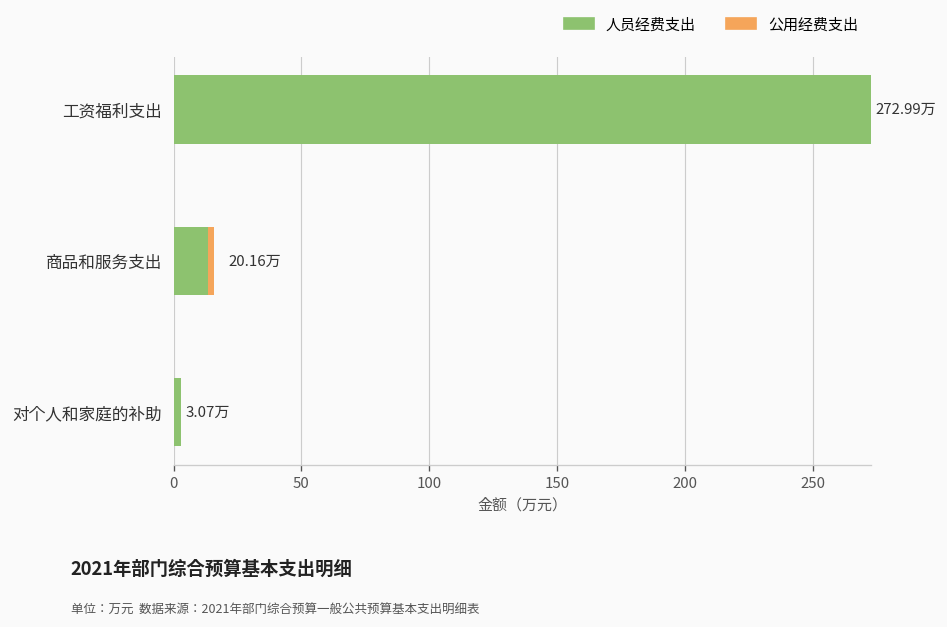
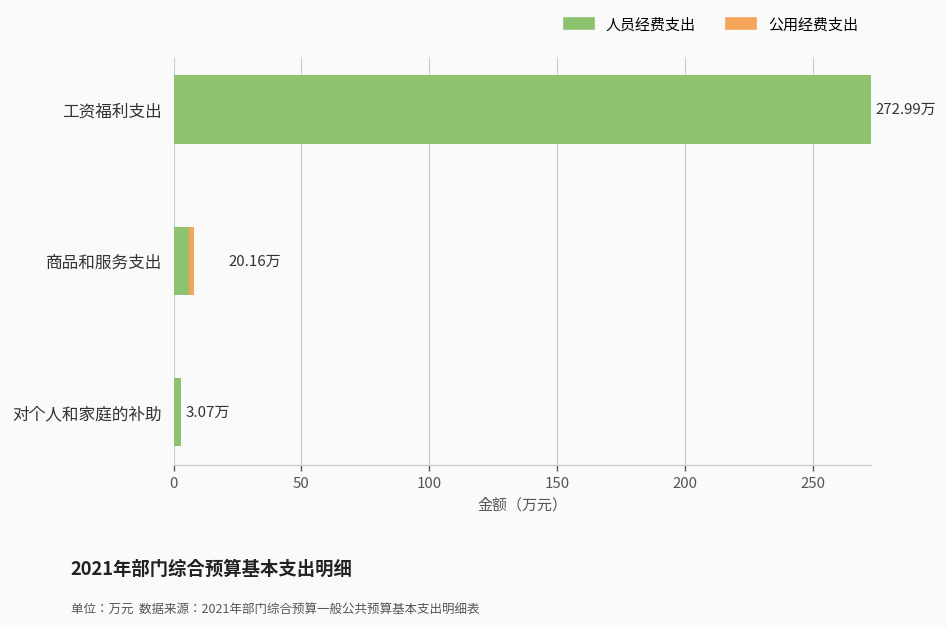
人员经费支出, 商品和服务支出: 14 -> 6
